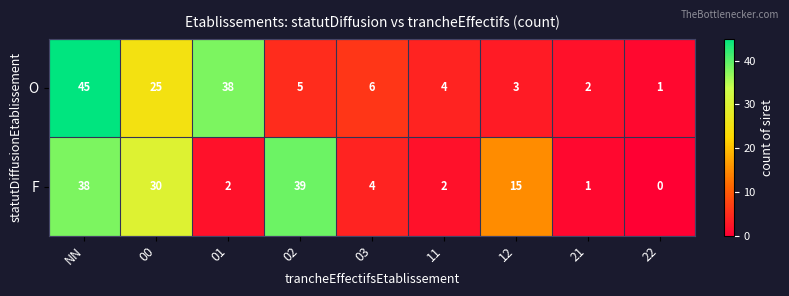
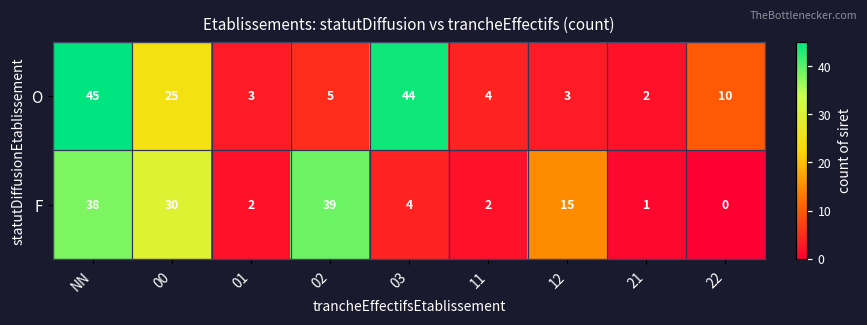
O, 01: 38 -> 3
O, 03: 6 -> 44
O, 22: 1 -> 10
